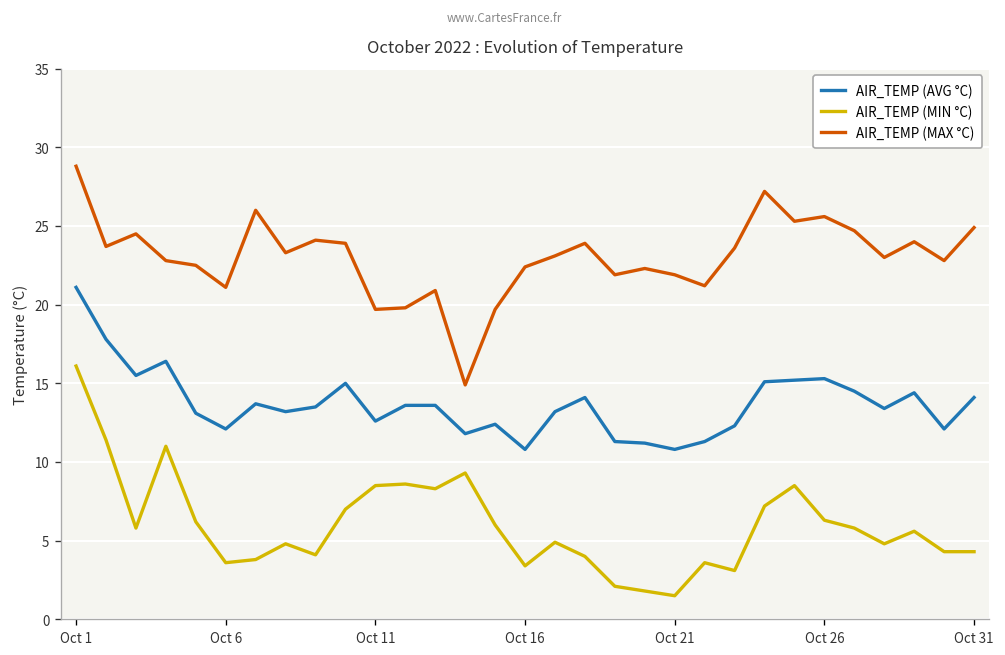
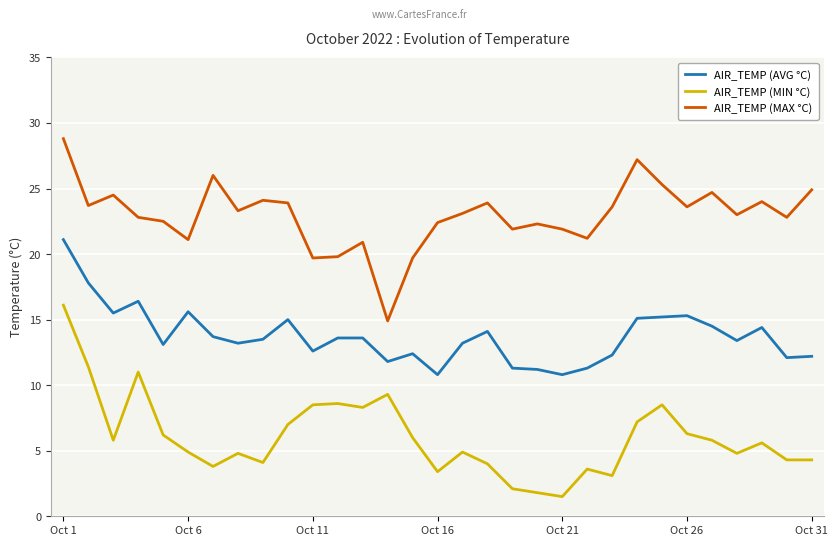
AIR_TEMP (AVG °C), Oct 6: 12.1 -> 15.6
AIR_TEMP (MIN °C), Oct 6: 3.6 -> 4.9
AIR_TEMP (MAX °C), Oct 26: 25.6 -> 23.6
AIR_TEMP (AVG °C), Oct 31: 14.1 -> 12.2
